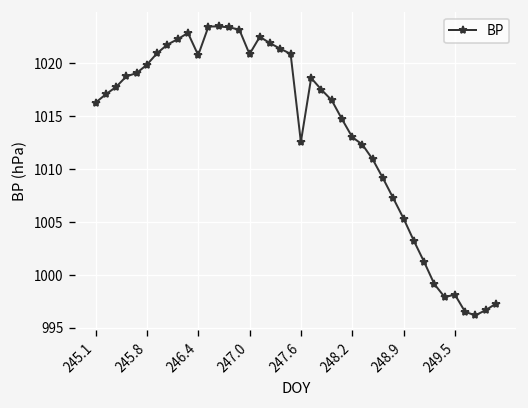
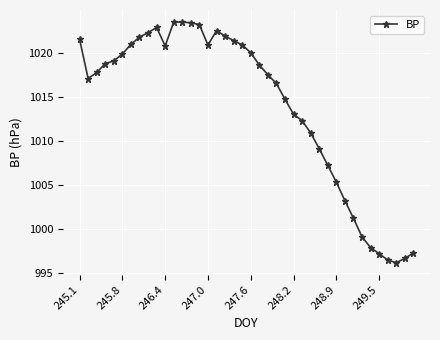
245.1: 1016 -> 1022
247.6: 1013 -> 1020
249.5: 998 -> 997
